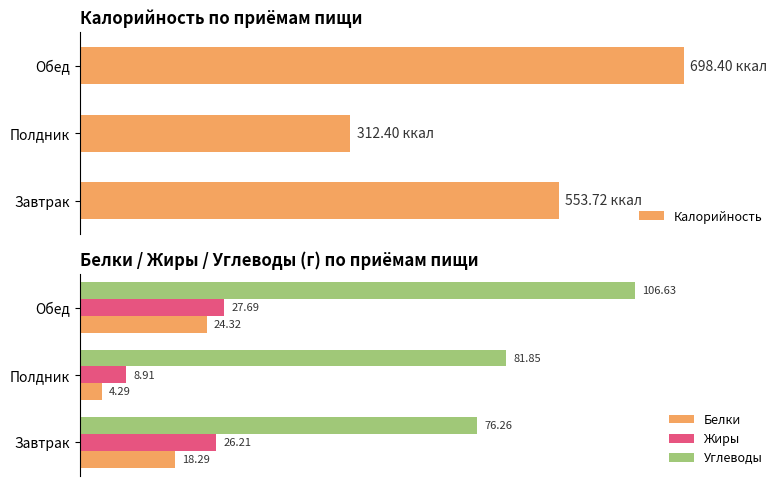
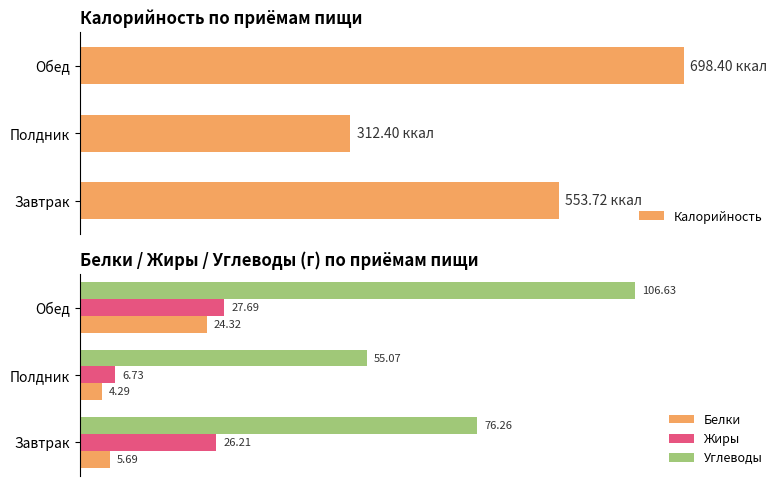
Белки / Жиры / Углеводы (г) по приёмам пищи, Углеводы, Полдник: 81.85 -> 55.07
Белки / Жиры / Углеводы (г) по приёмам пищи, Жиры, Полдник: 8.91 -> 6.73
Белки / Жиры / Углеводы (г) по приёмам пищи, Белки, Завтрак: 18.29 -> 5.69
